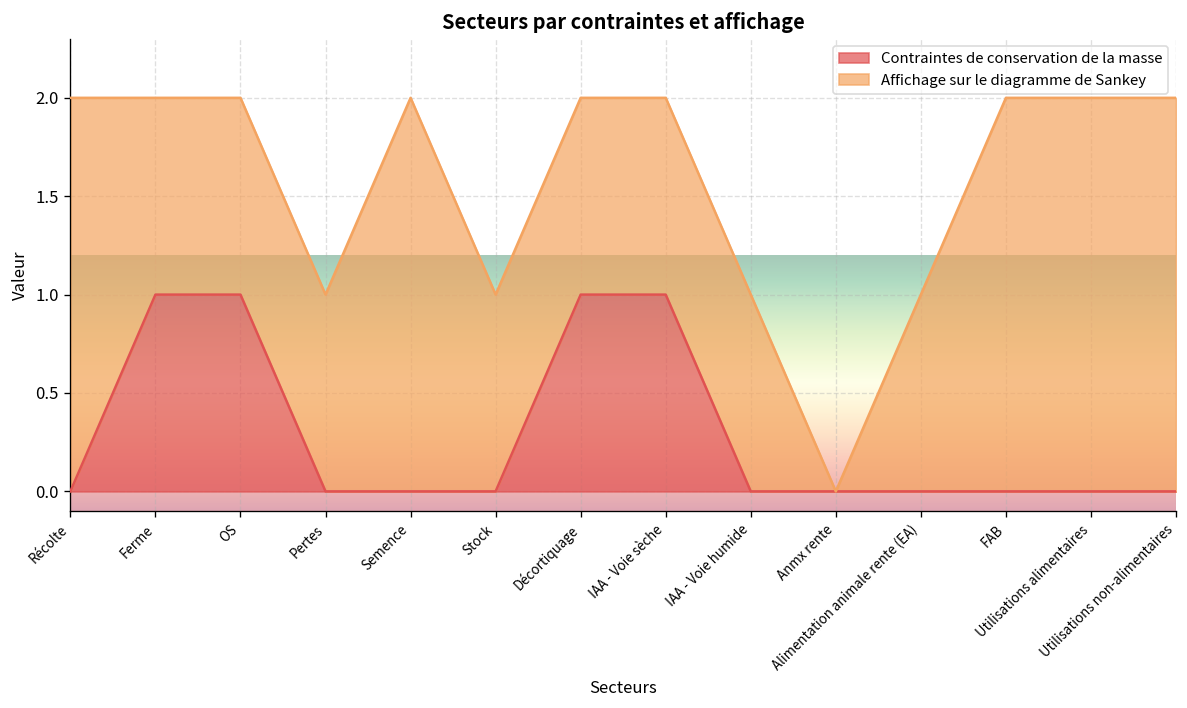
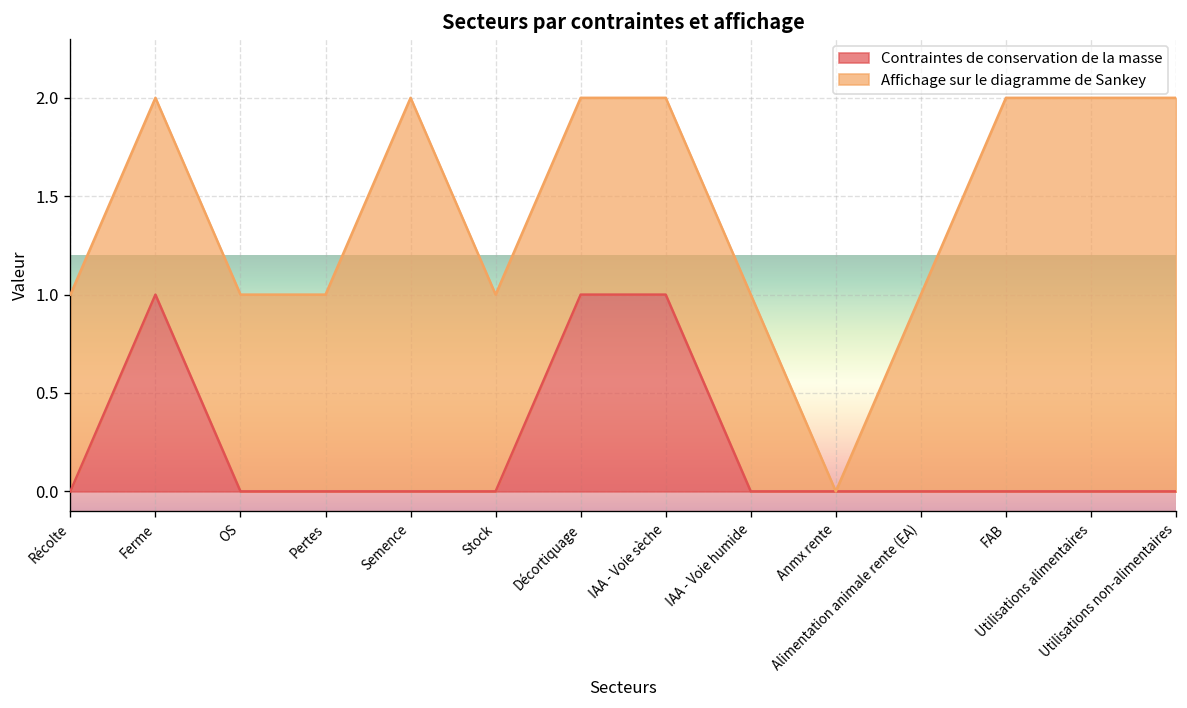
Affichage sur le diagramme de Sankey, Récolte: 2 -> 1
Contraintes de conservation de la masse, OS: 1 -> 0
